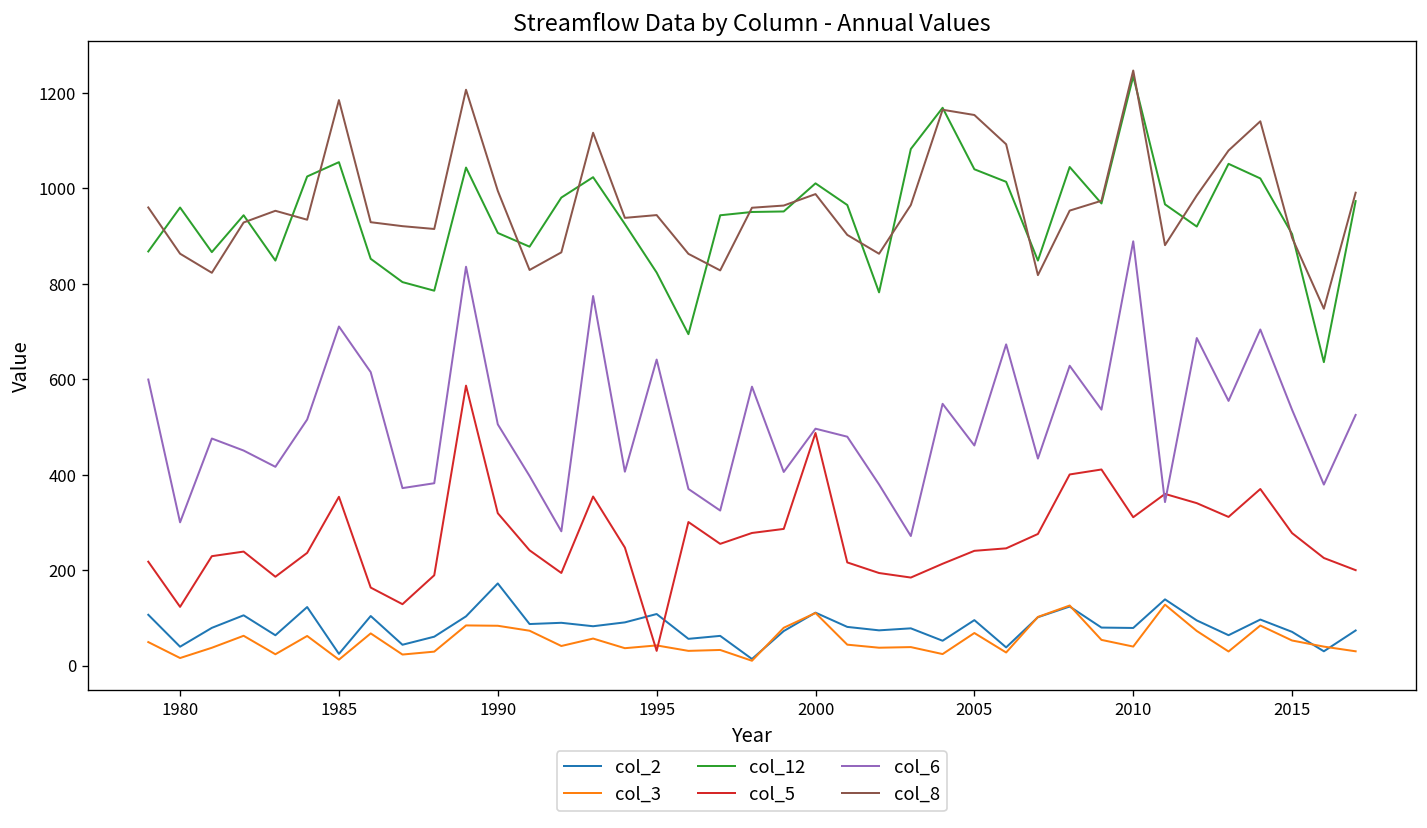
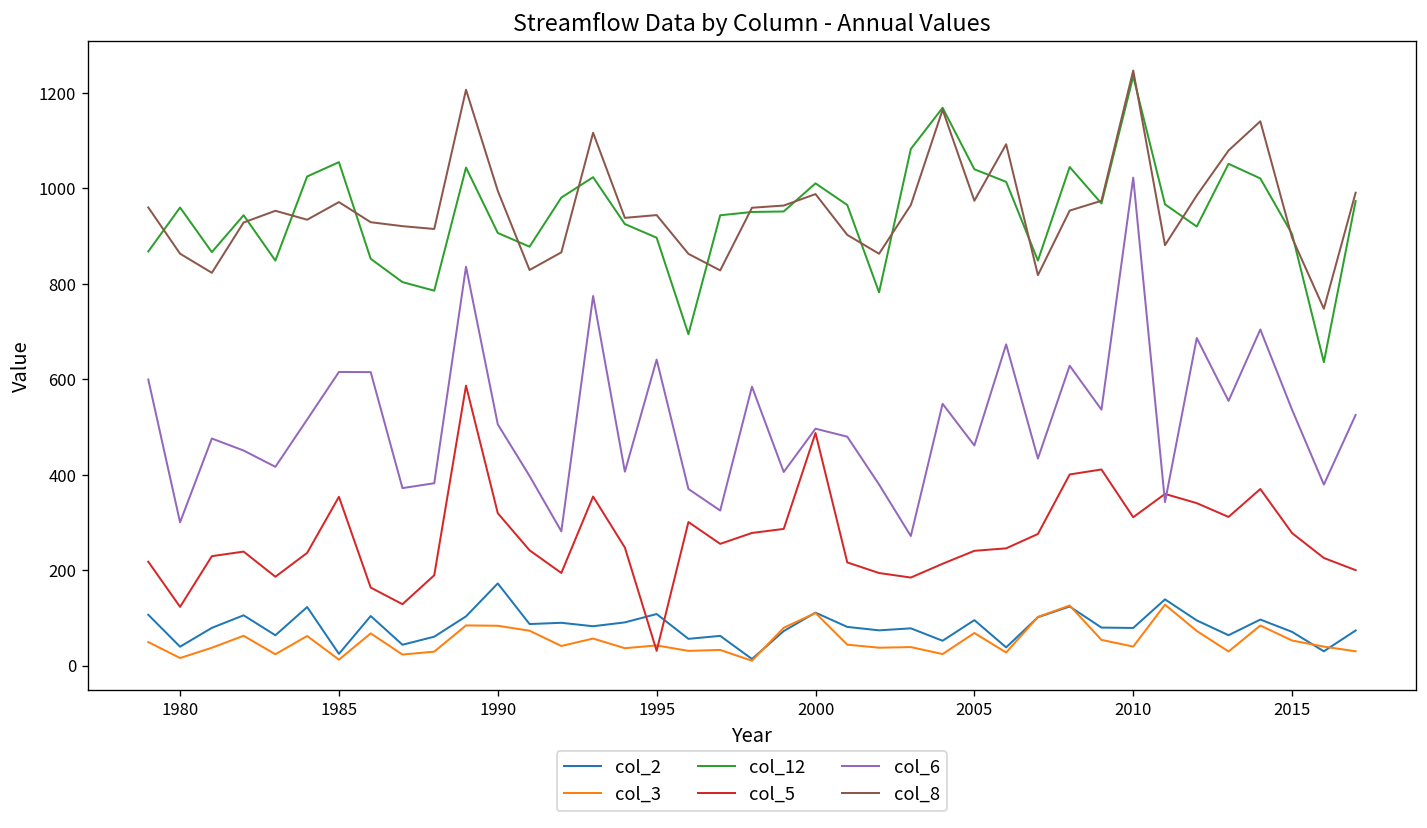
col_6, 1985: 710 -> 620
col_8, 1985: 1190 -> 970
col_12, 1995: 820 -> 900
col_8, 2005: 1150 -> 970
col_6, 2010: 890 -> 1020
